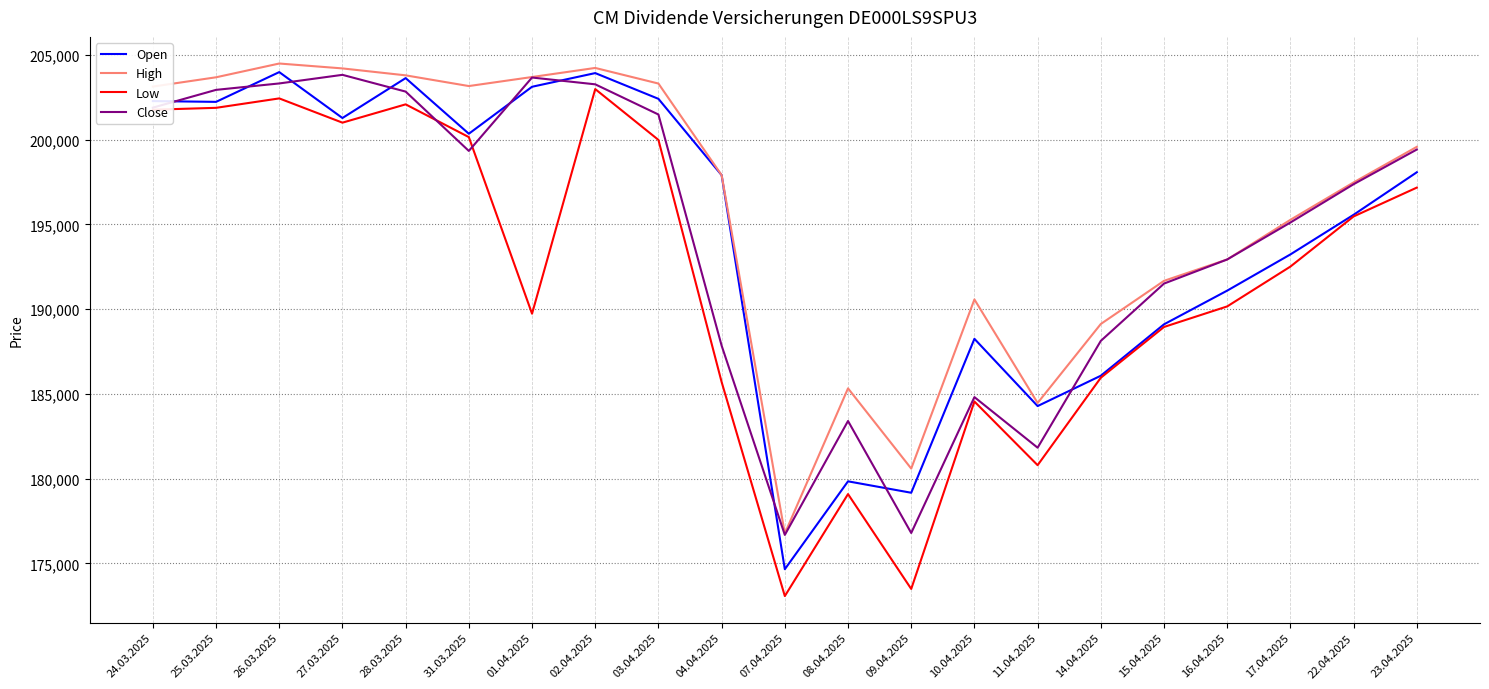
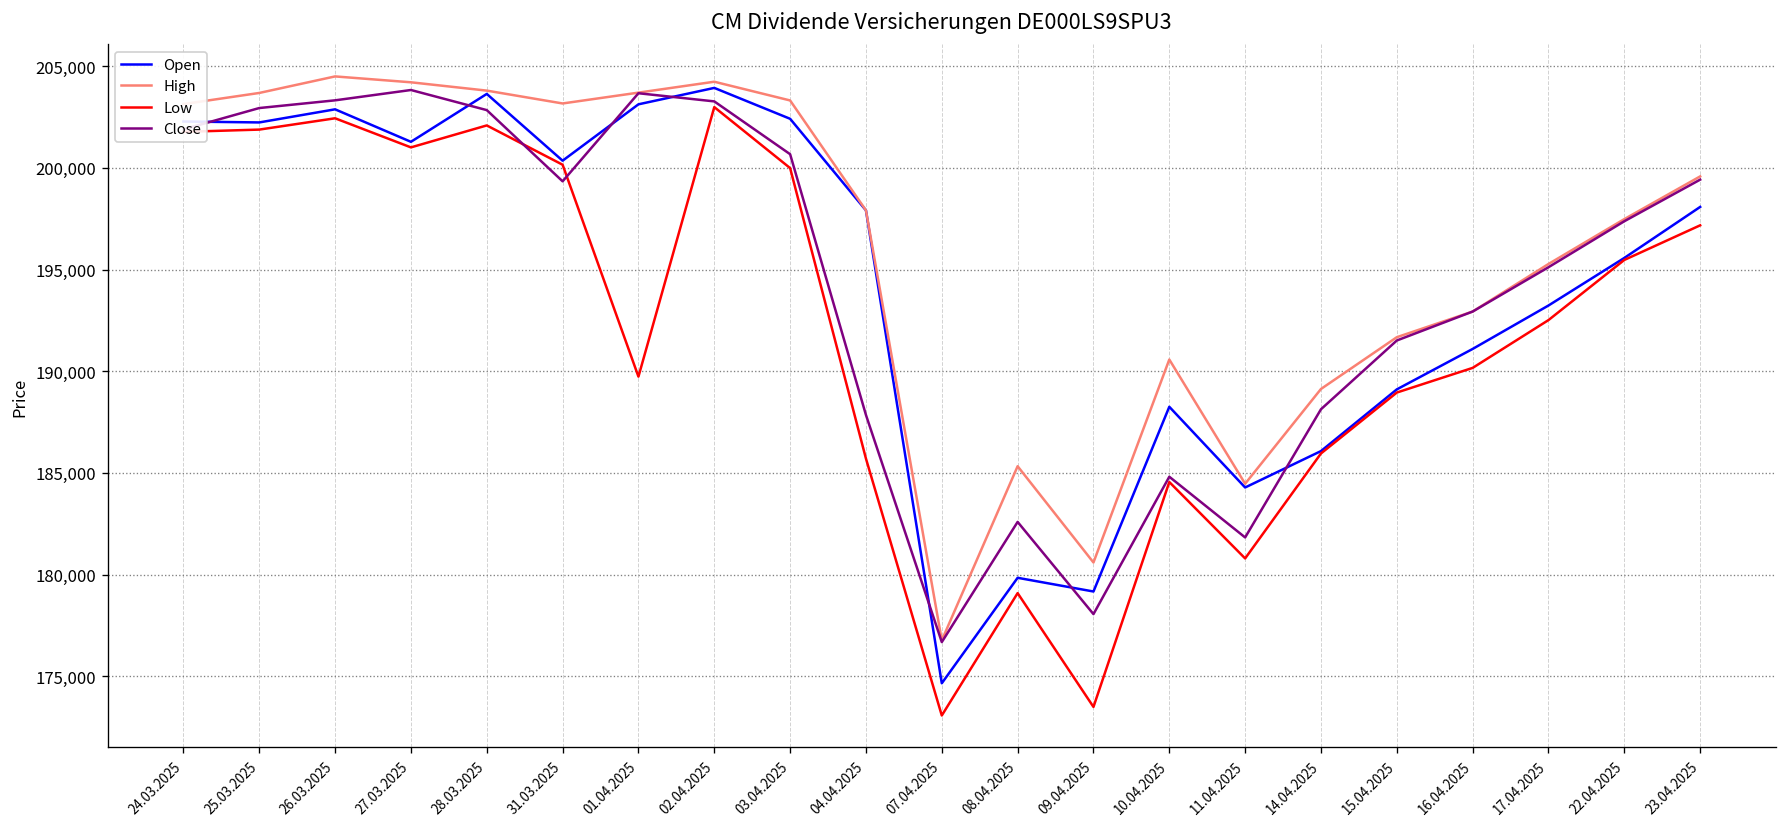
Open, 26.03.2025: 204,000 -> 202,900
Close, 03.04.2025: 201,500 -> 200,700
Close, 08.04.2025: 183,400 -> 182,600
Close, 09.04.2025: 176,800 -> 178,100
